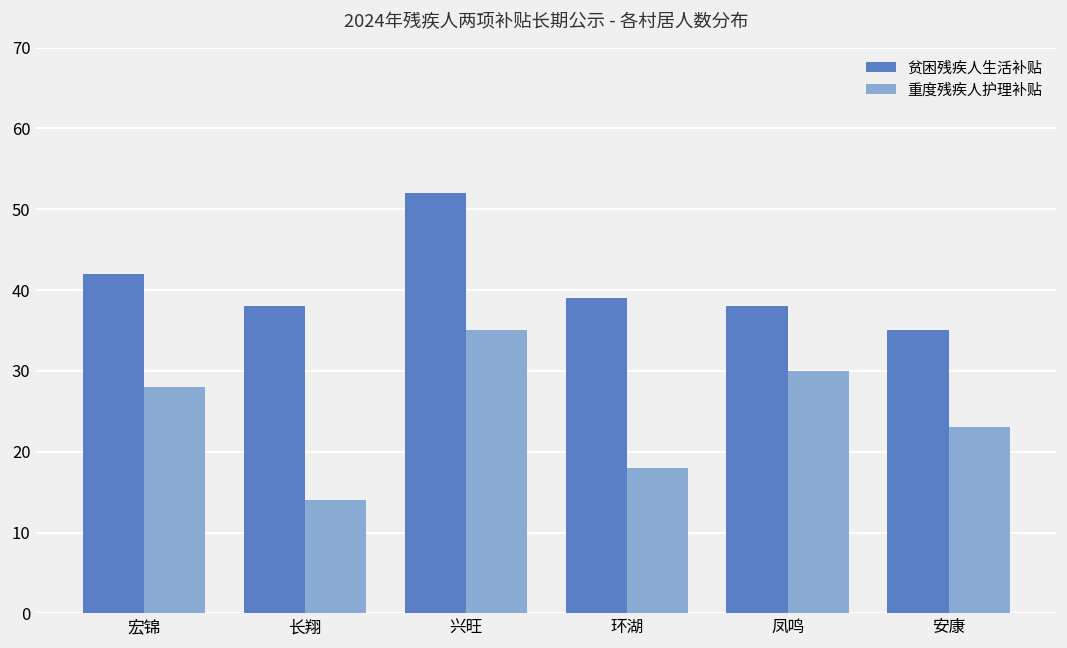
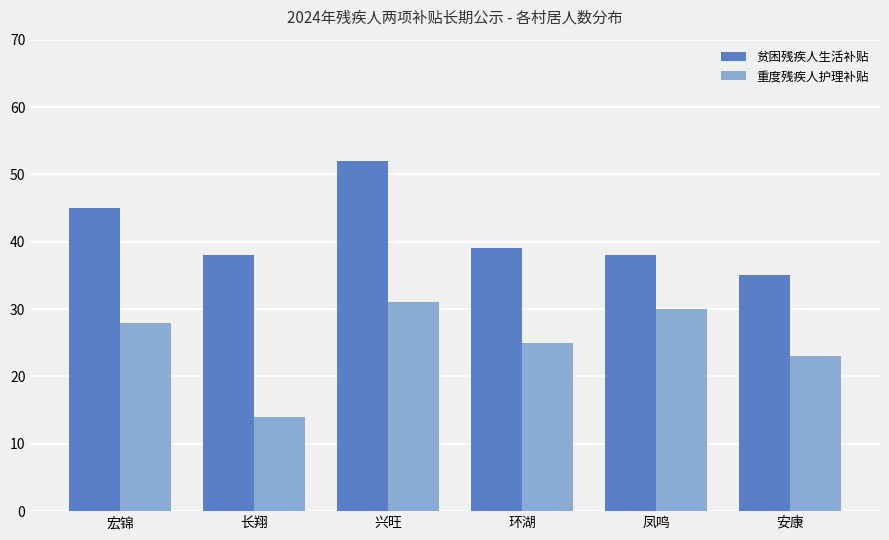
贫困残疾人生活补贴, 宏锦: 42 -> 45
重度残疾人护理补贴, 兴旺: 35 -> 31
重度残疾人护理补贴, 环湖: 18 -> 25
